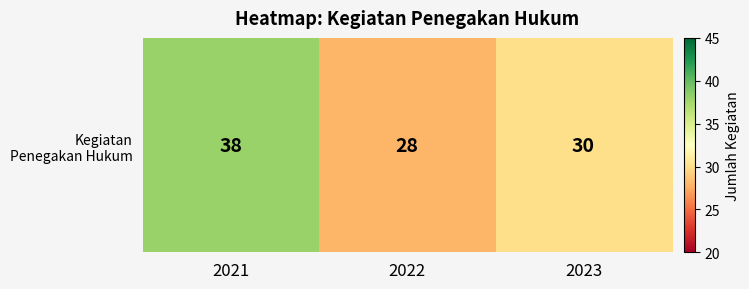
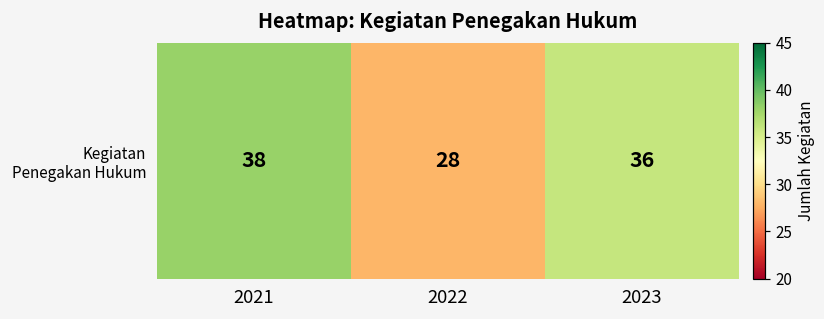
Kegiatan Penegakan Hukum, 2023: 30 -> 36
